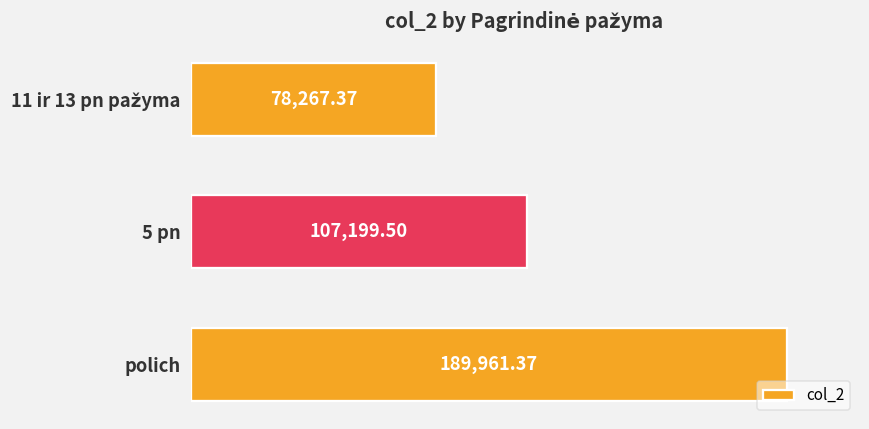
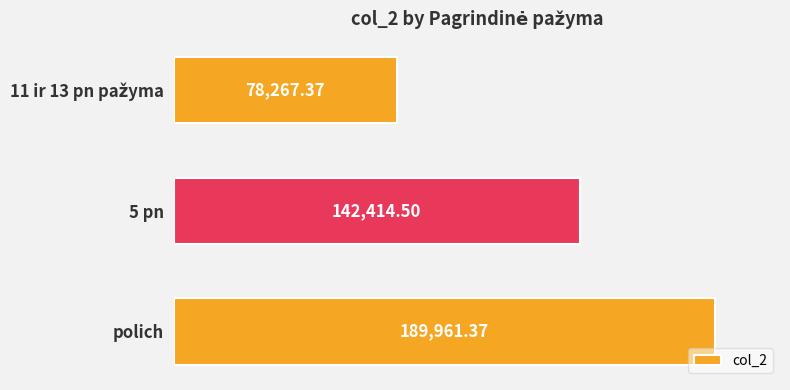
5 pn: 107,199.50 -> 142,414.50
